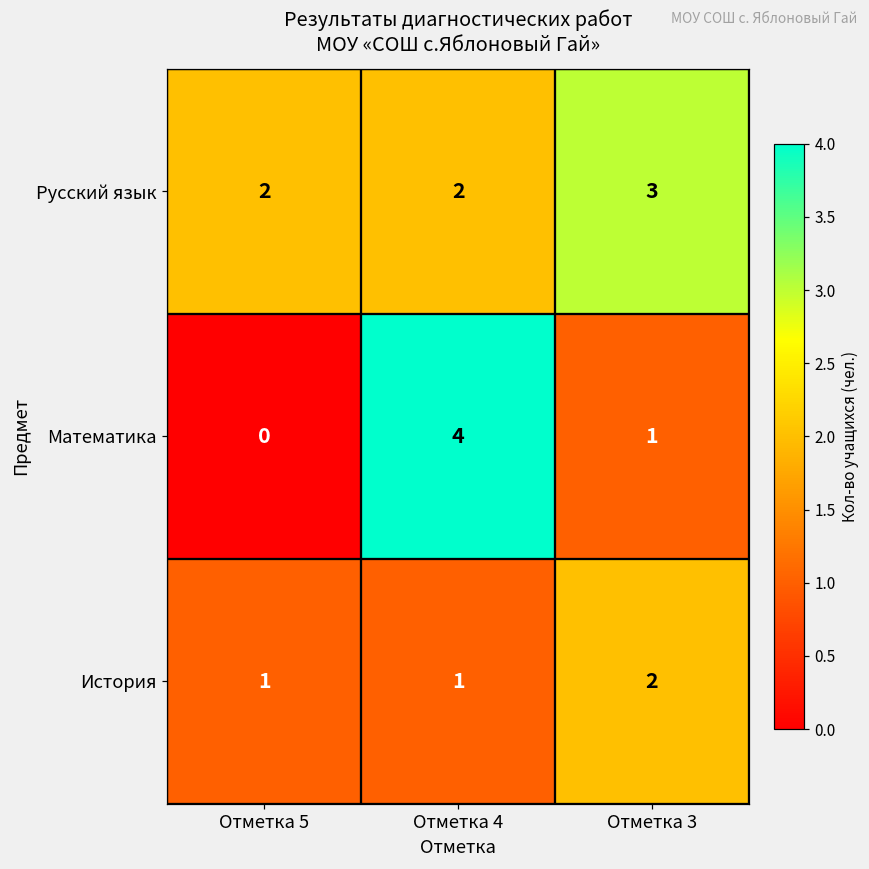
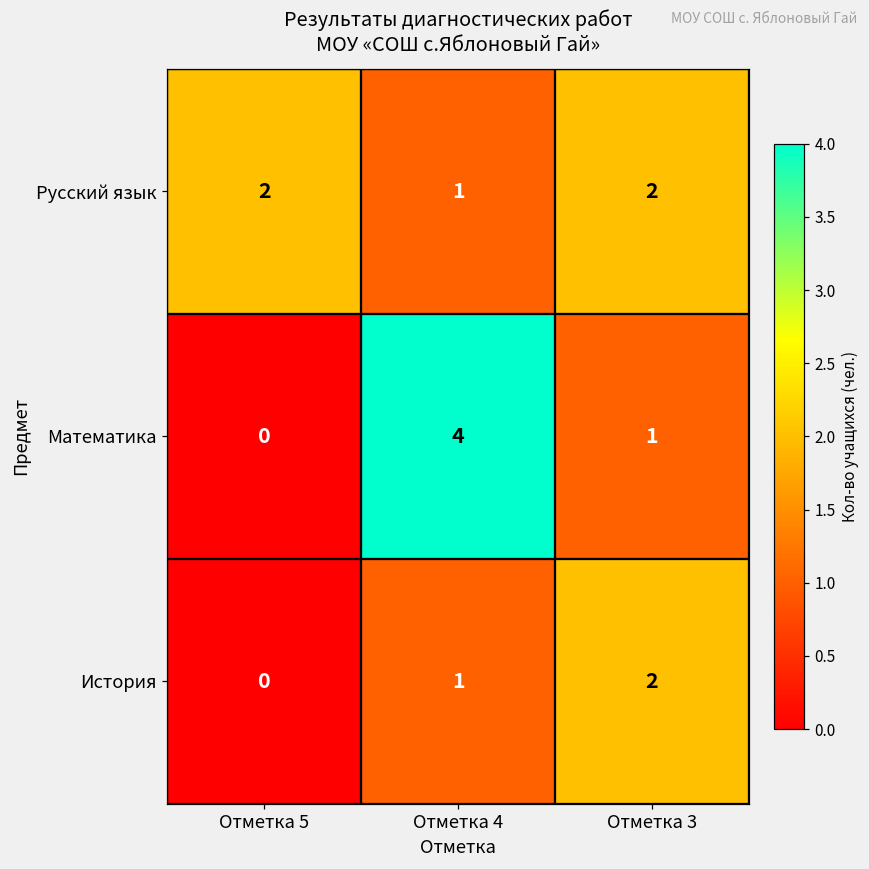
Русский язык, Отметка 4: 2 -> 1
Русский язык, Отметка 3: 3 -> 2
История, Отметка 5: 1 -> 0
